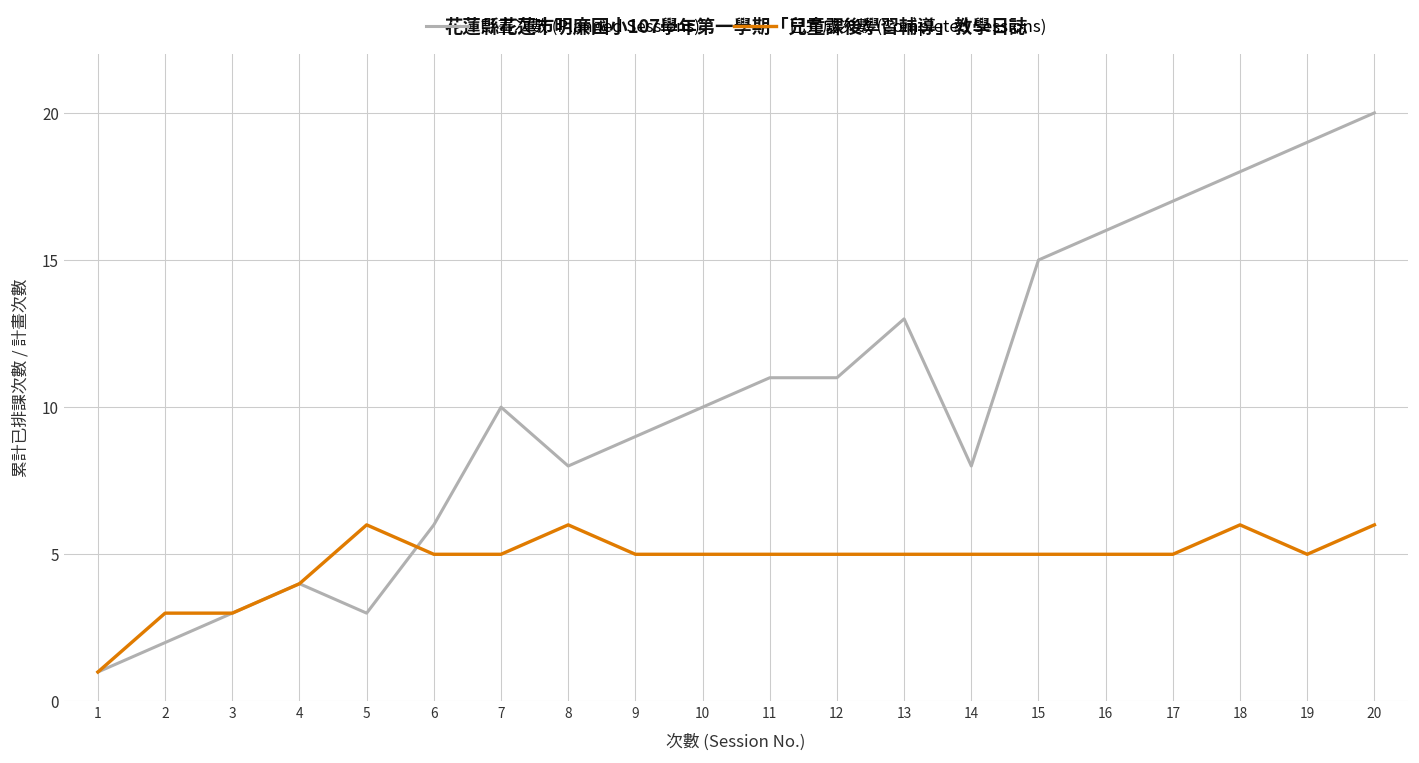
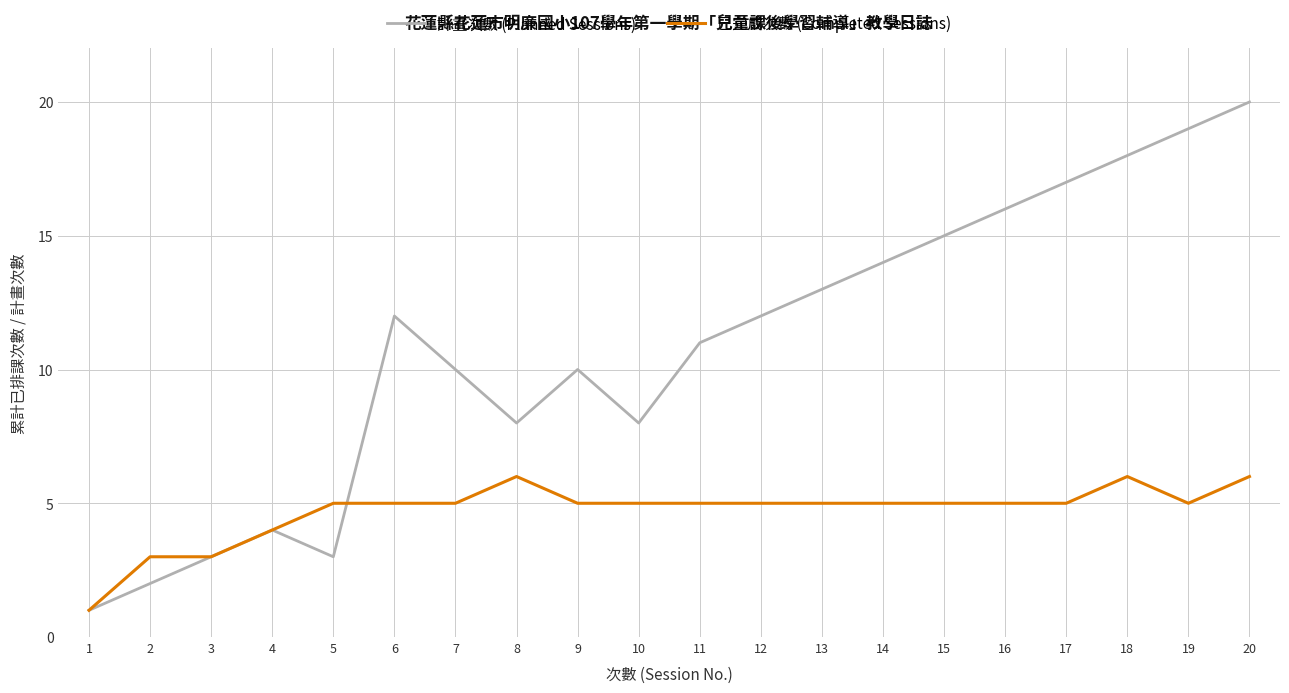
已完成次數 (Completed Sessions), 5: 6 -> 5
計畫次數 (Planned Sessions), 6: 6 -> 12
計畫次數 (Planned Sessions), 9: 9 -> 10
計畫次數 (Planned Sessions), 10: 10 -> 8
計畫次數 (Planned Sessions), 12: 11 -> 12
計畫次數 (Planned Sessions), 14: 8 -> 14
